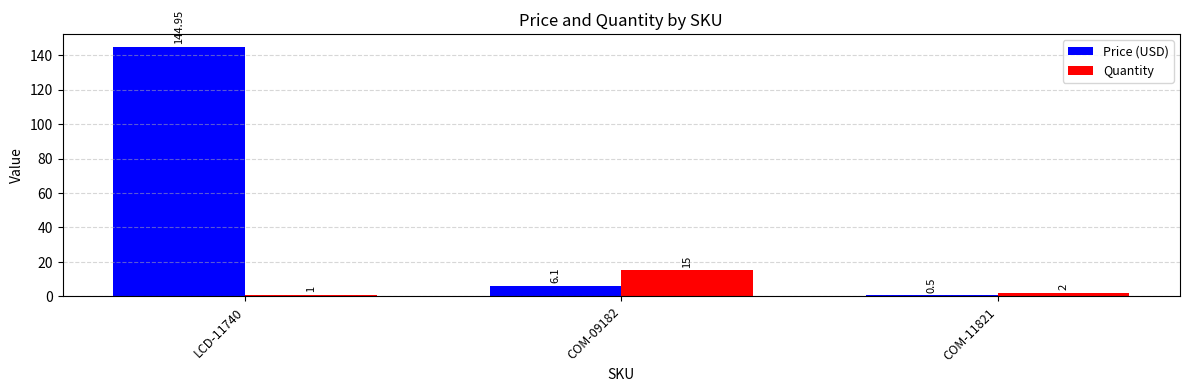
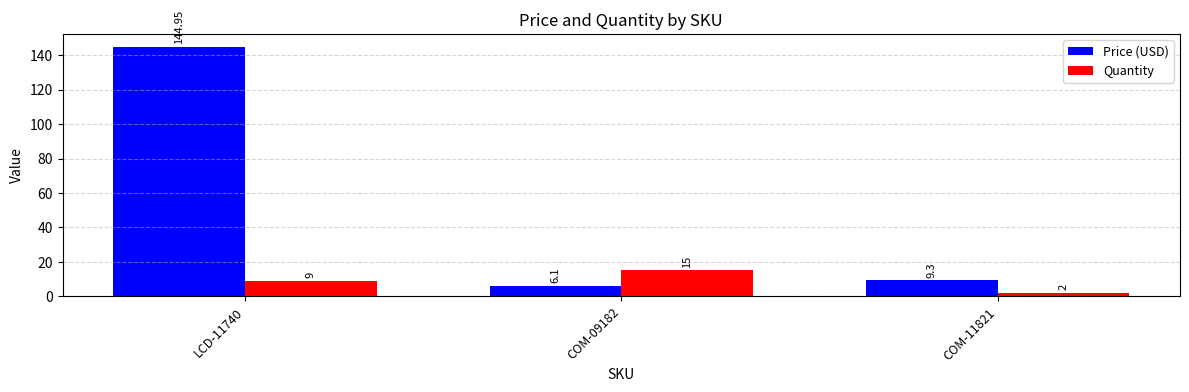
Quantity, LCD-11740: 1 -> 9
Price (USD), COM-11821: 0.5 -> 9.3
